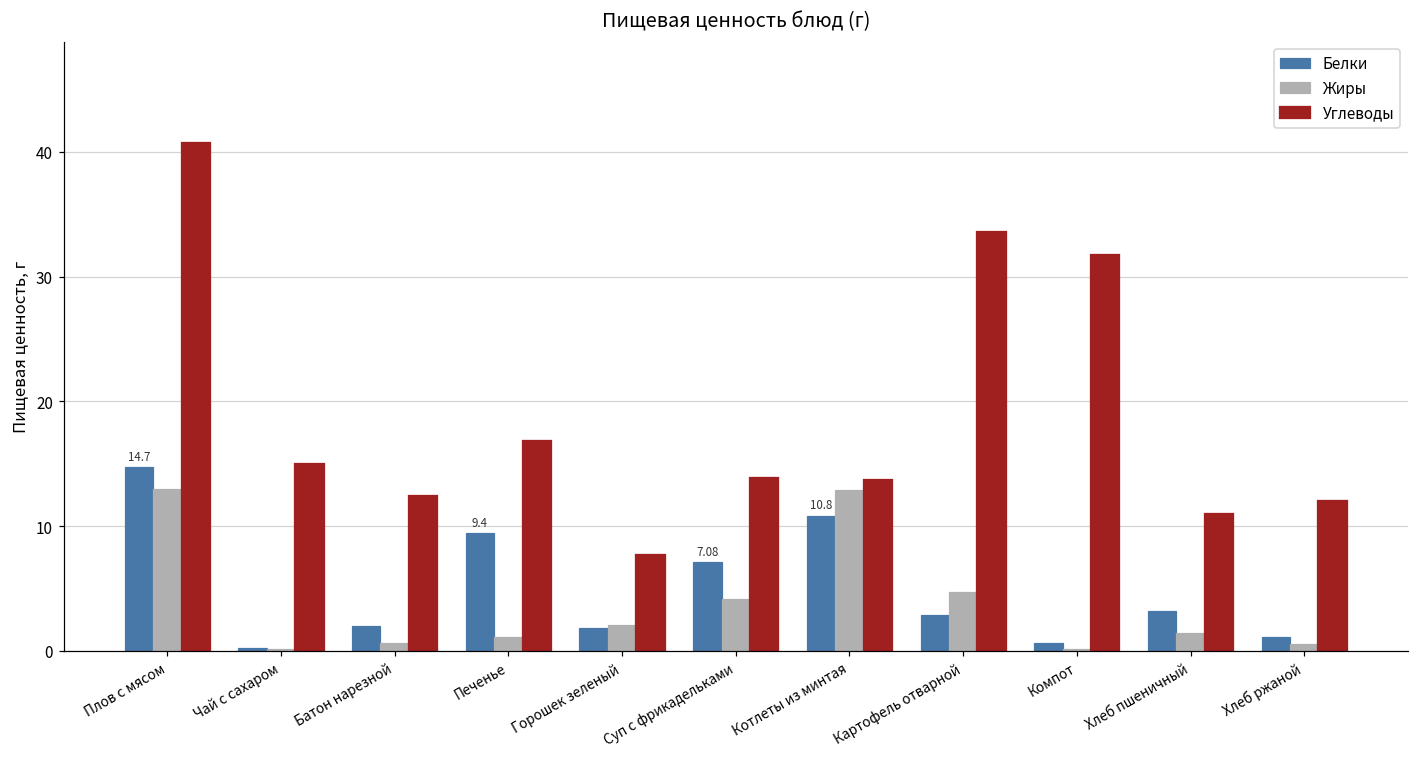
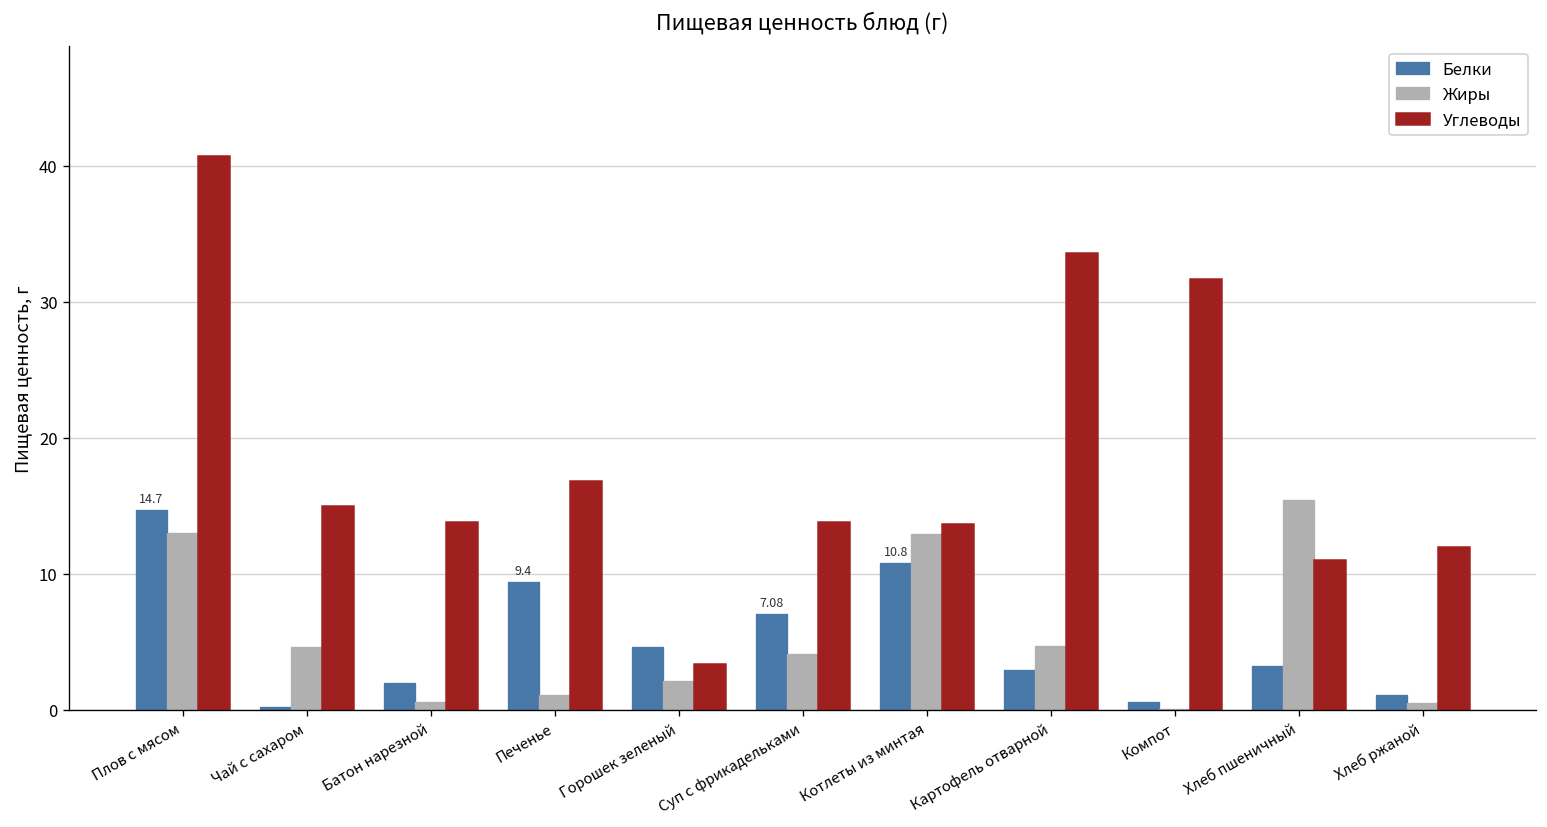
Жиры, Чай с сахаром: 0.1 -> 4.6
Углеводы, Батон нарезной: 12.4 -> 13.8
Белки, Горошек зеленый: 1.8 -> 4.6
Углеводы, Горошек зеленый: 7.7 -> 3.4
Жиры, Хлеб пшеничный: 1.4 -> 15.4
